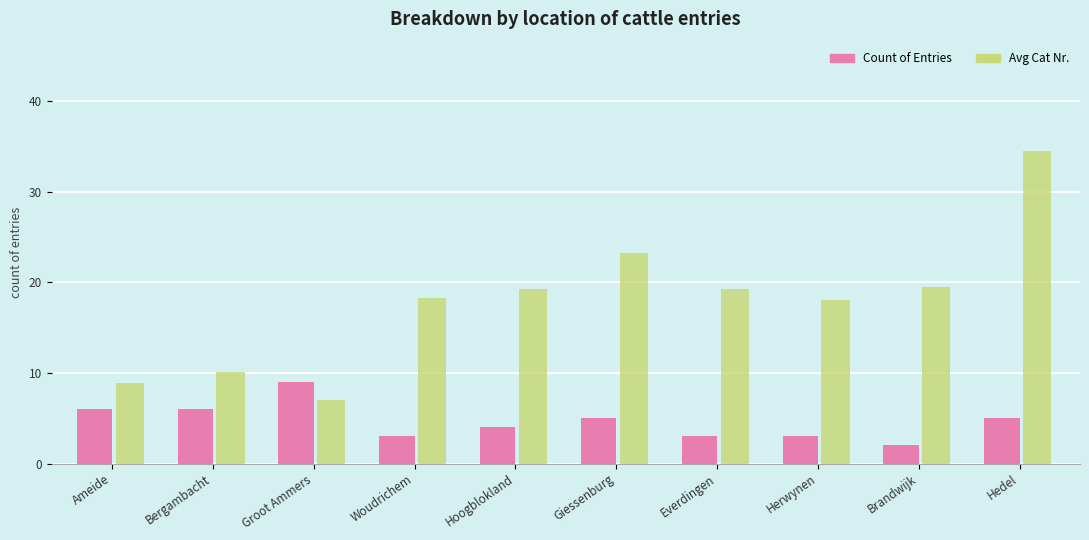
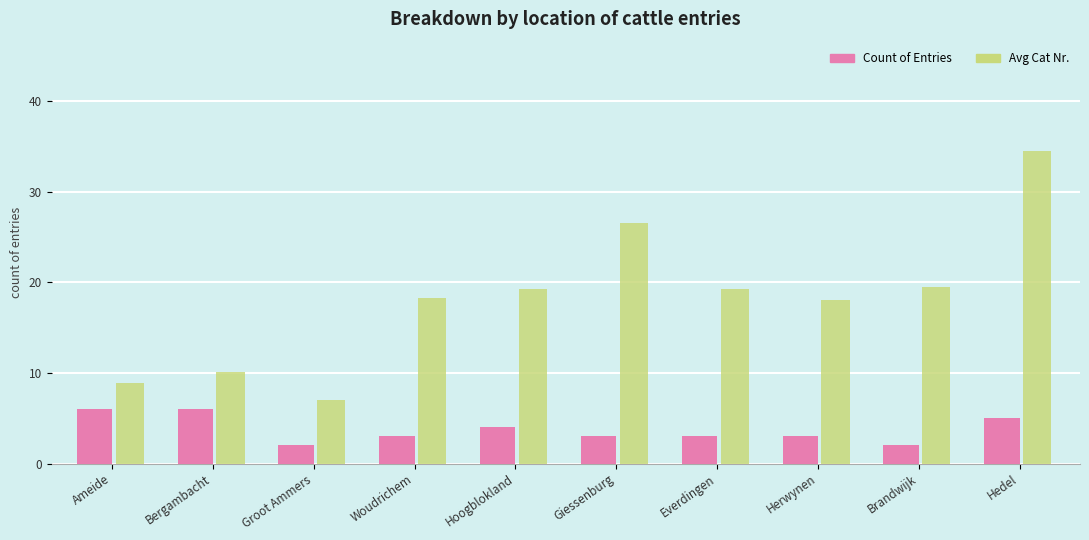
Count of Entries, Groot Ammers: 9 -> 2
Count of Entries, Giessenburg: 5 -> 3
Avg Cat Nr., Giessenburg: 23 -> 27
